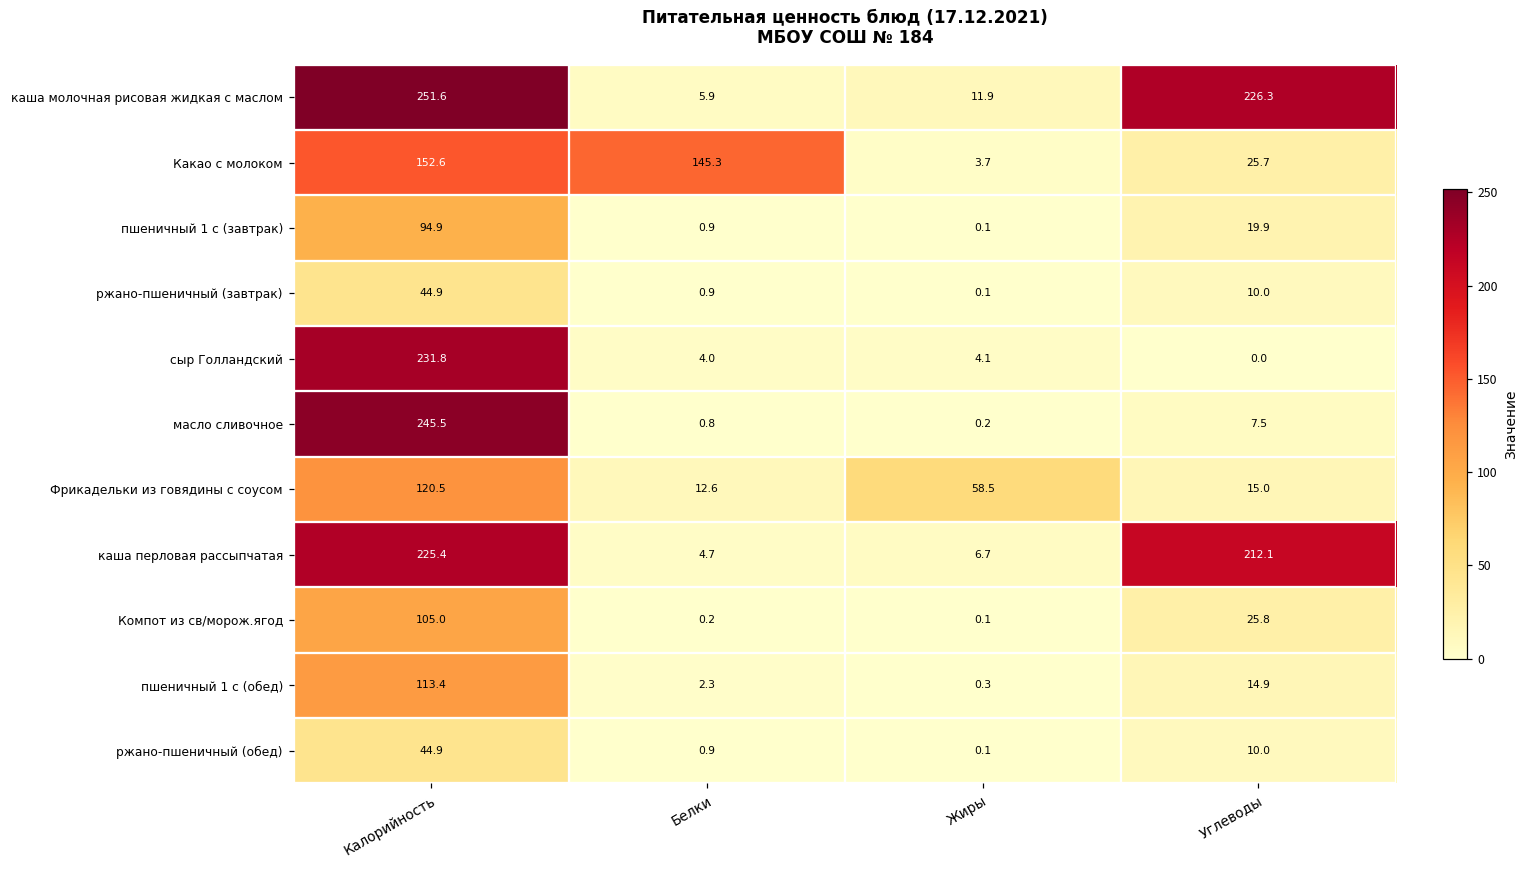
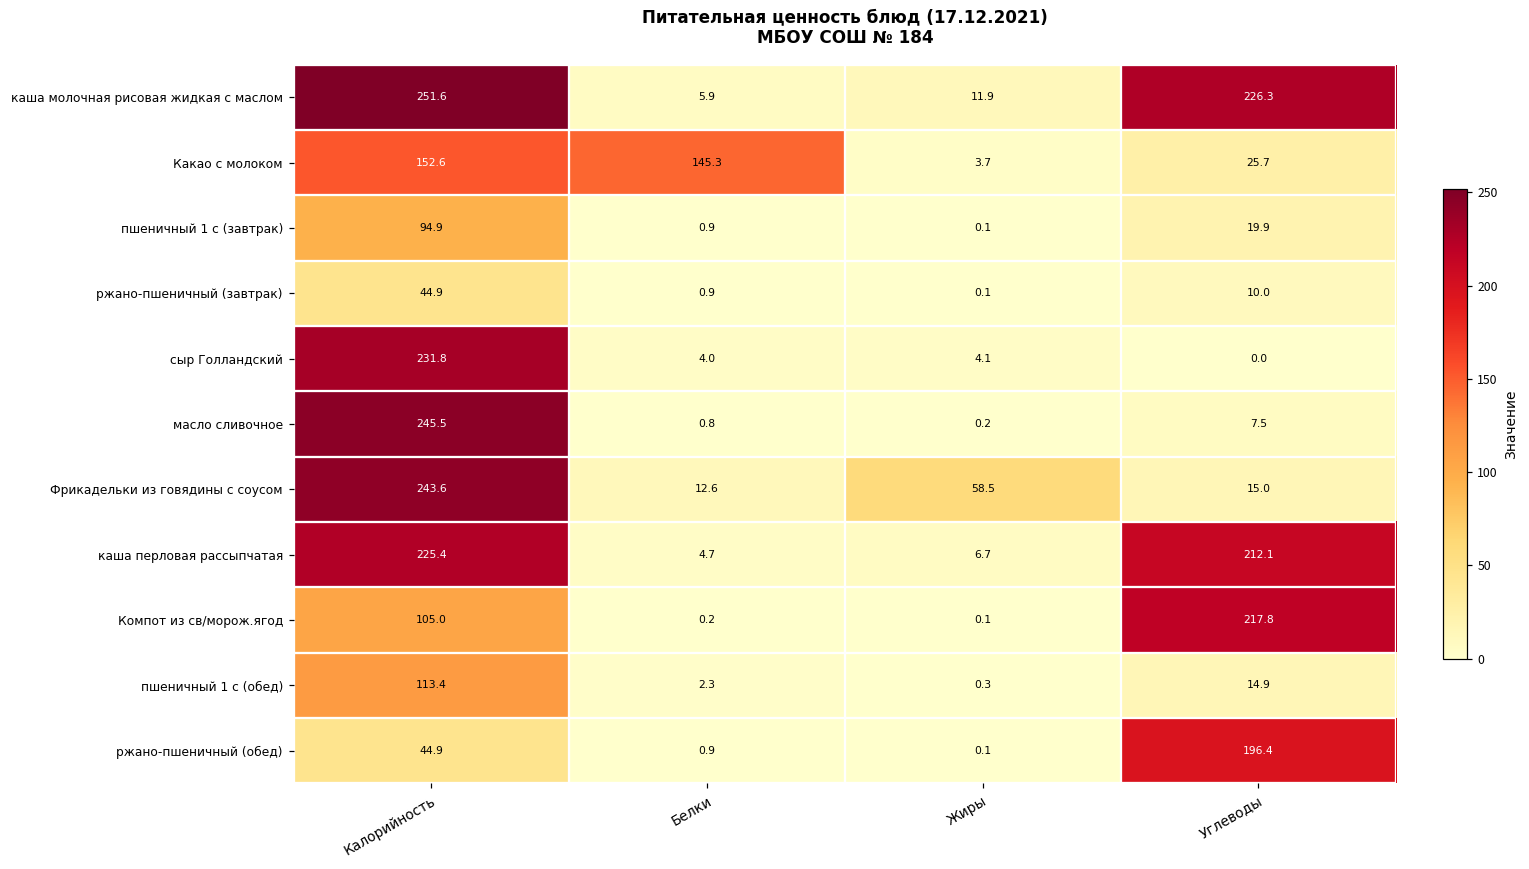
Фрикадельки из говядины с соусом, Калорийность: 120.5 -> 243.6
Компот из св/морож.ягод, Углеводы: 25.8 -> 217.8
ржано-пшеничный (обед), Углеводы: 10.0 -> 196.4
